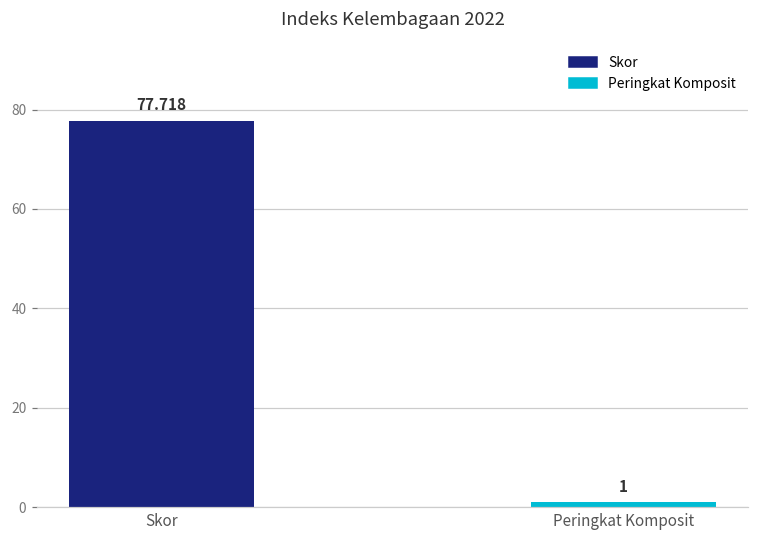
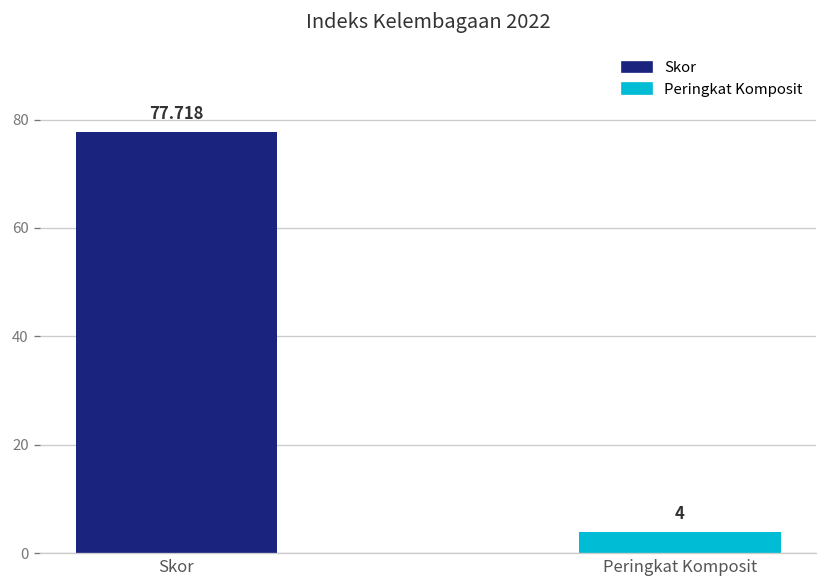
Peringkat Komposit: 1 -> 4
